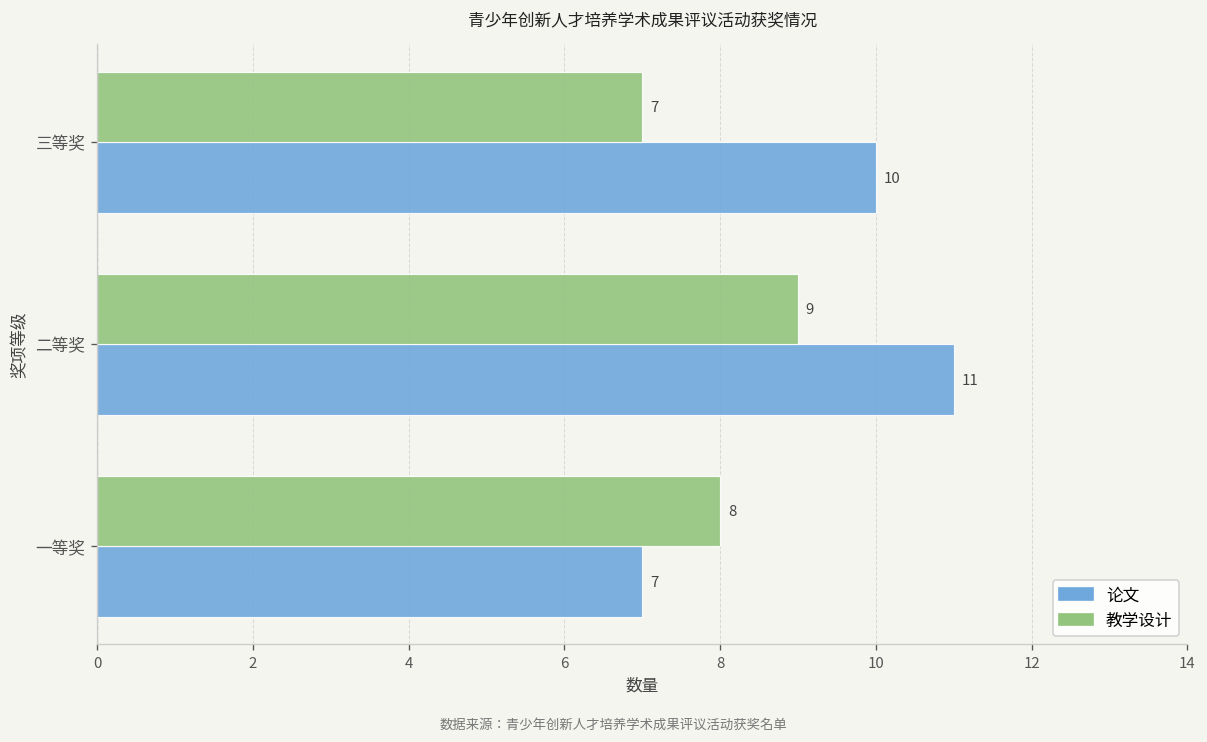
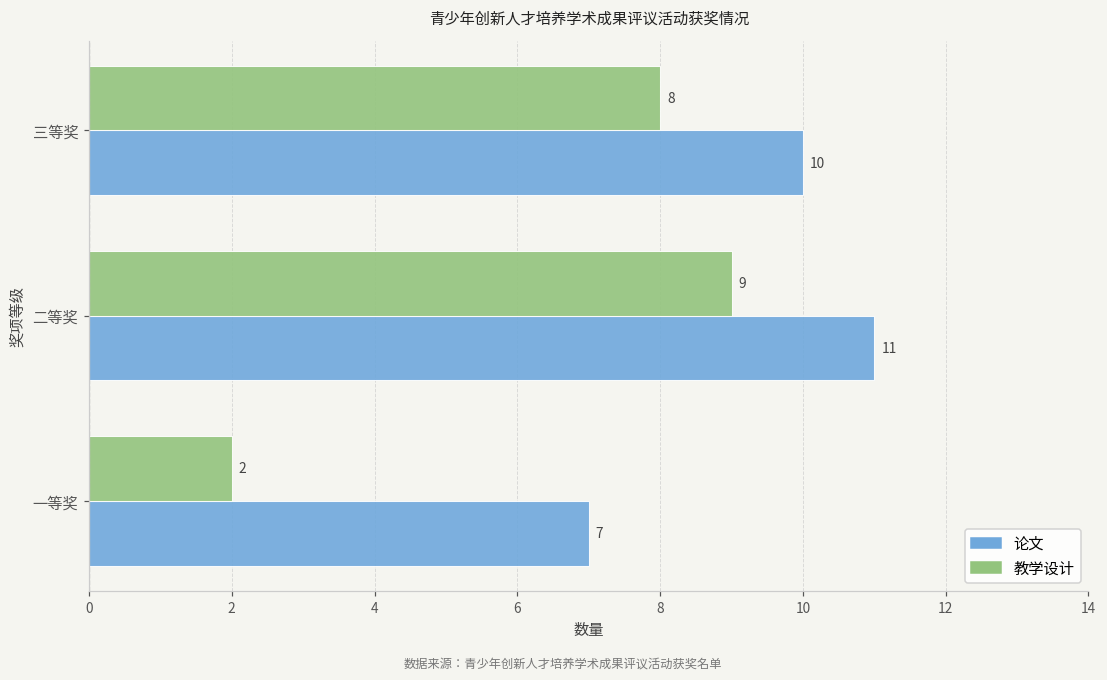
教学设计, 三等奖: 7 -> 8
教学设计, 一等奖: 8 -> 2
